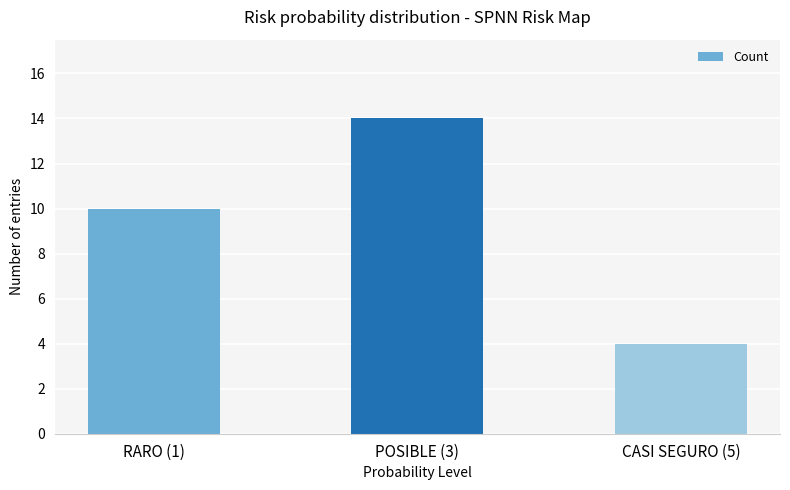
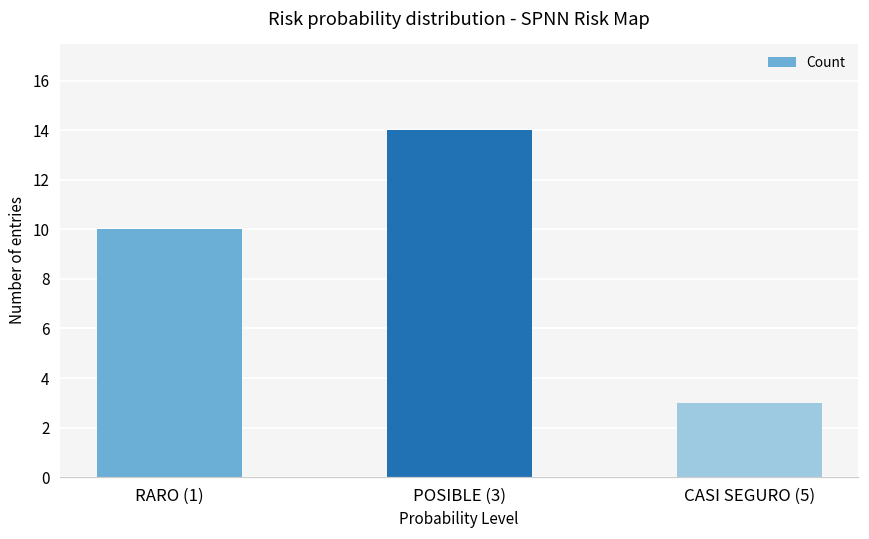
CASI SEGURO (5): 4 -> 3
